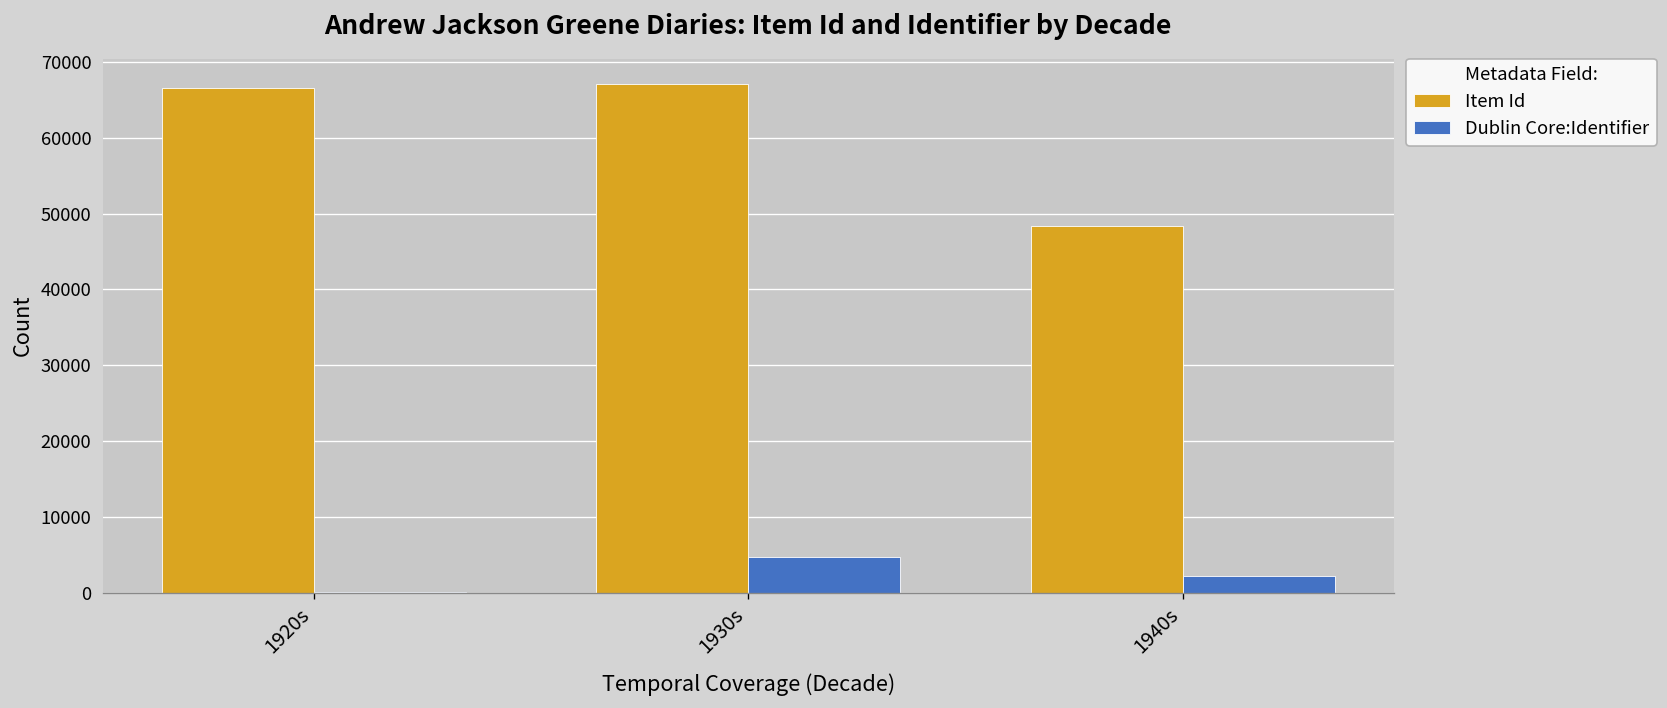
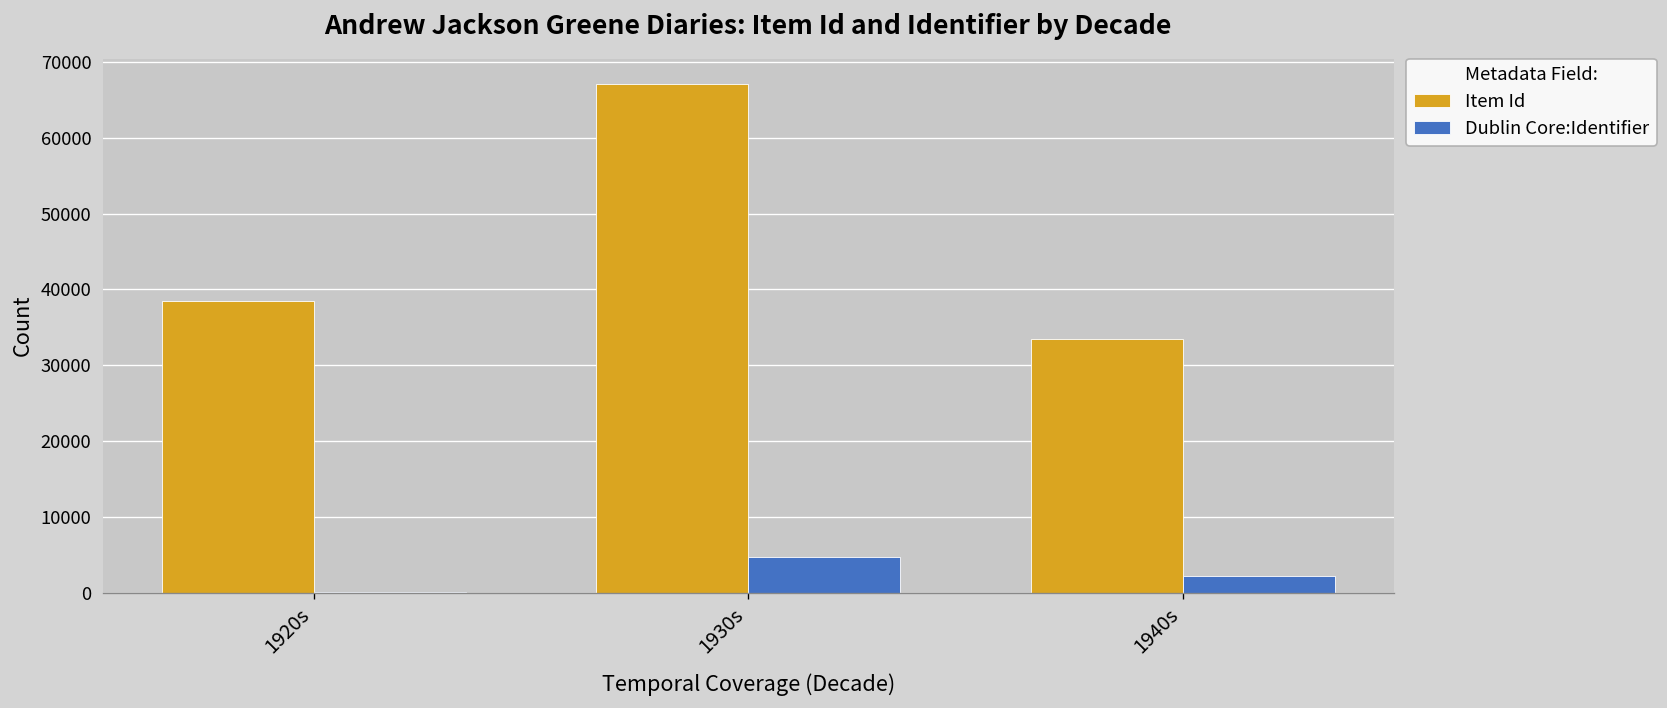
Item Id, 1920s: 67000 -> 39000
Item Id, 1940s: 48000 -> 33000
